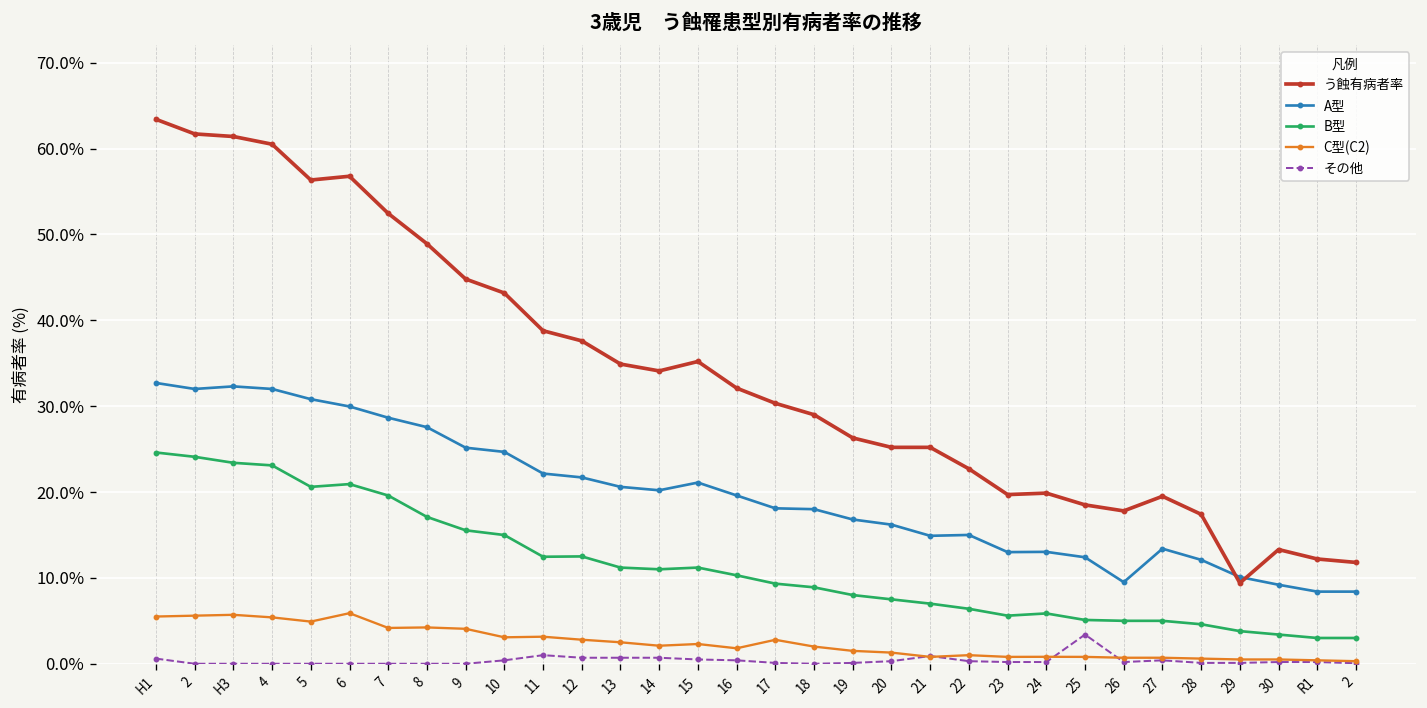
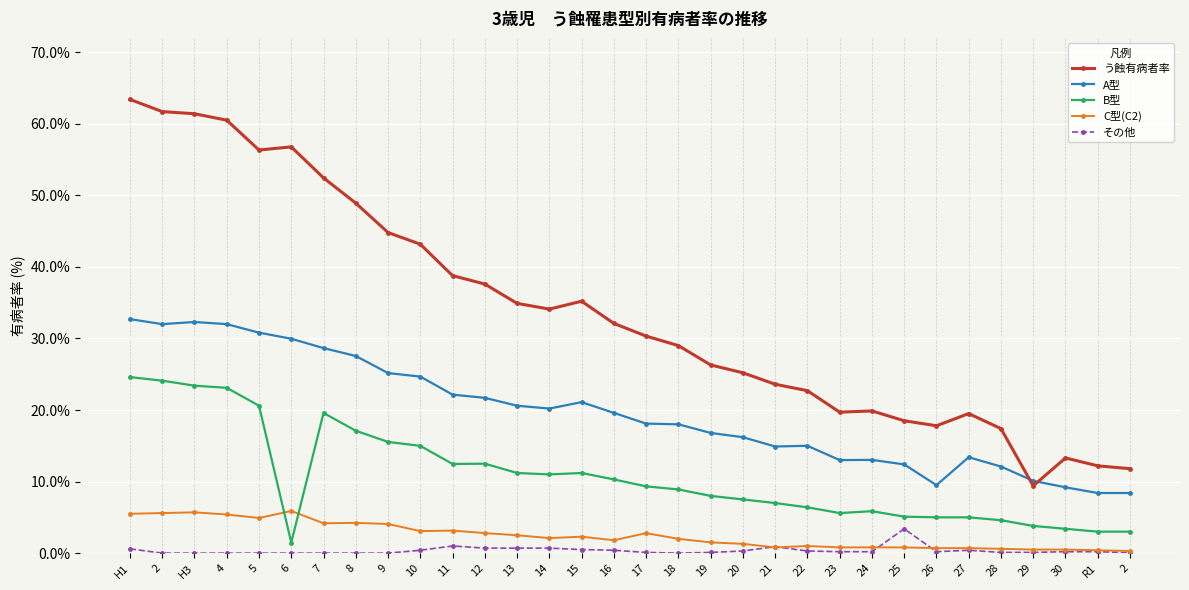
B型, 6: 21% -> 1%
う蝕有病者率, 21: 25% -> 24%
